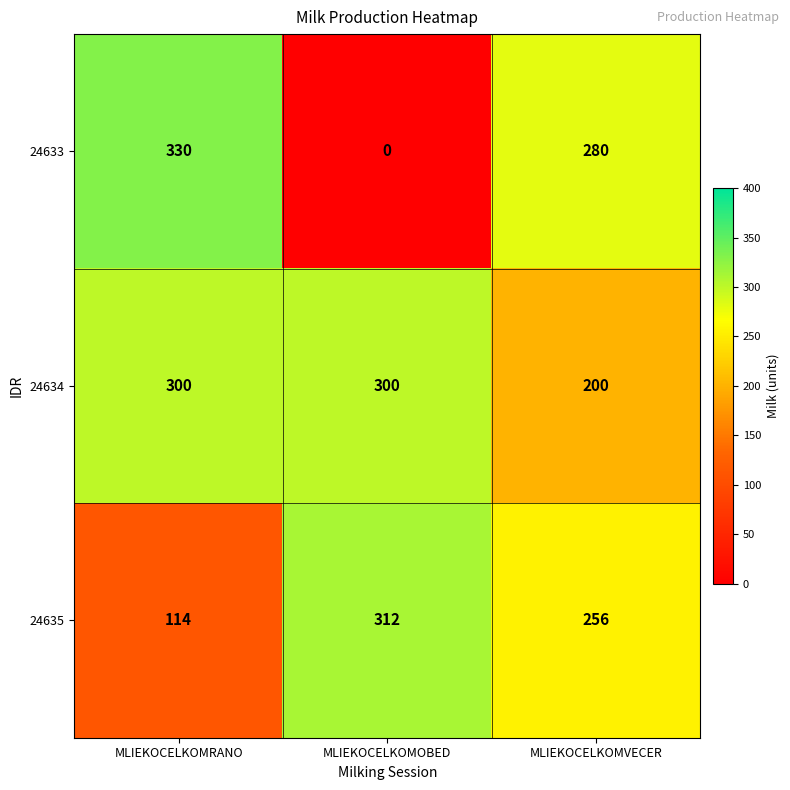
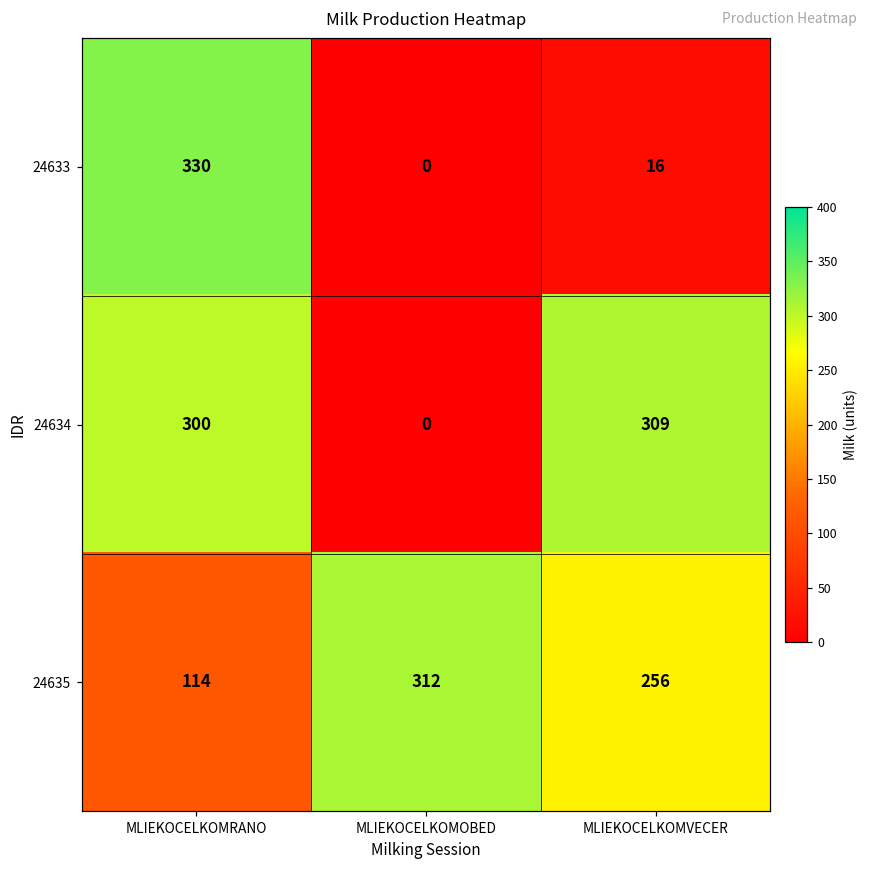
24633, MLIEKOCELKOMVECER: 280 -> 16
24634, MLIEKOCELKOMOBED: 300 -> 0
24634, MLIEKOCELKOMVECER: 200 -> 309
